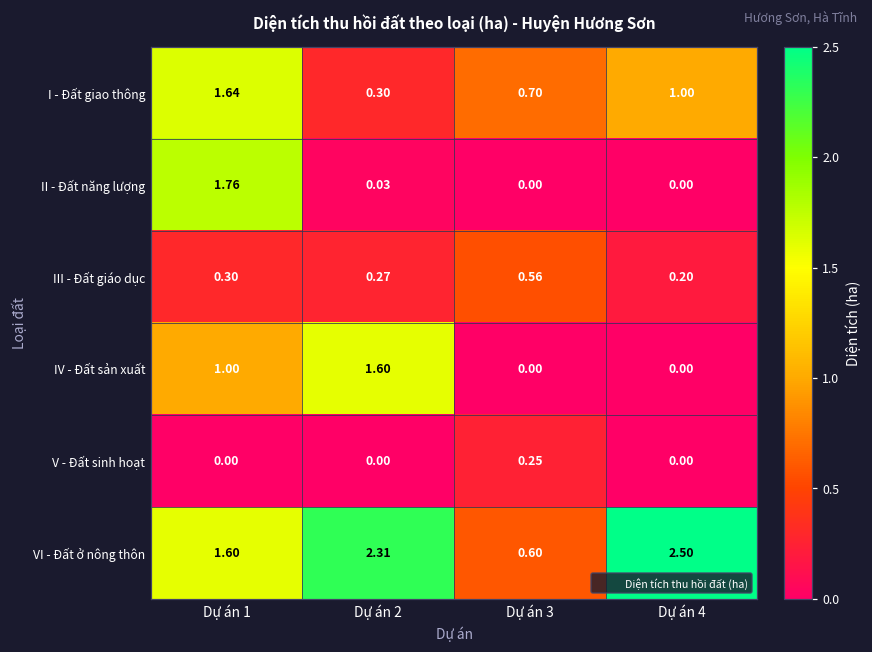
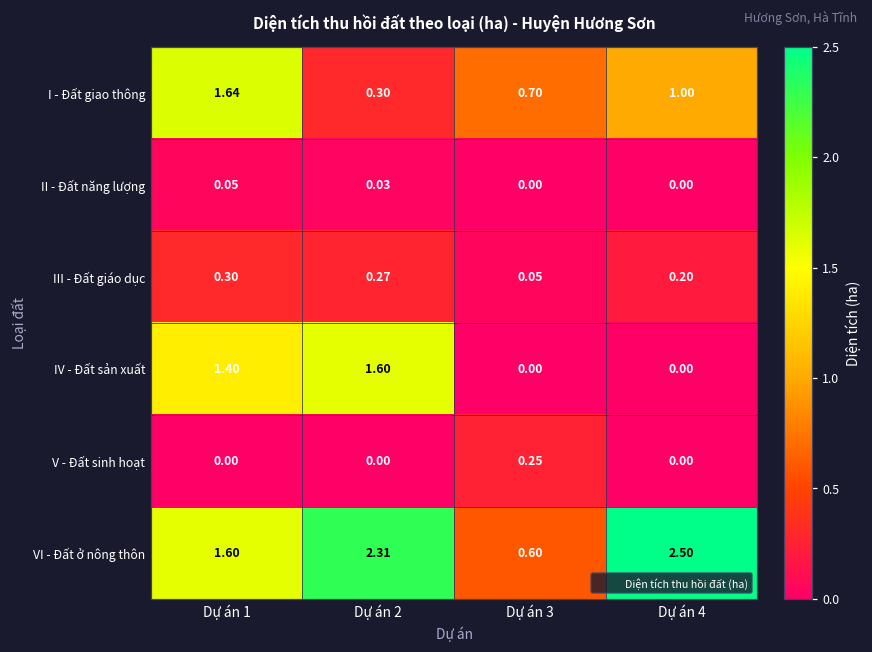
II - Đất năng lượng, Dự án 1: 1.76 -> 0.05
III - Đất giáo dục, Dự án 3: 0.56 -> 0.05
IV - Đất sản xuất, Dự án 1: 1.00 -> 1.40
